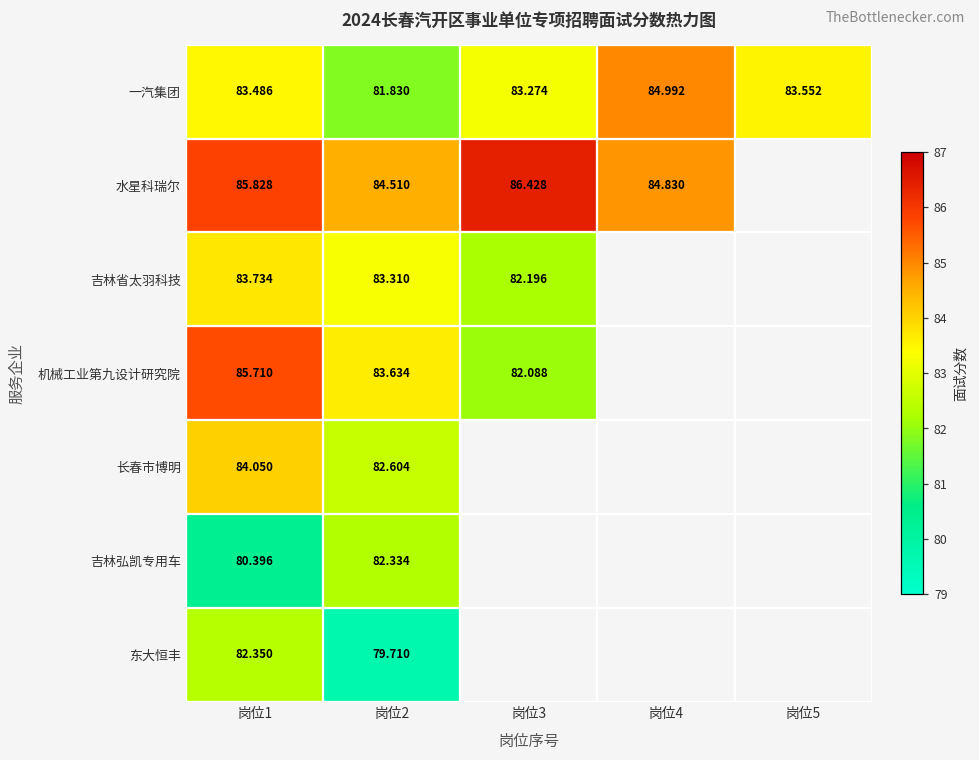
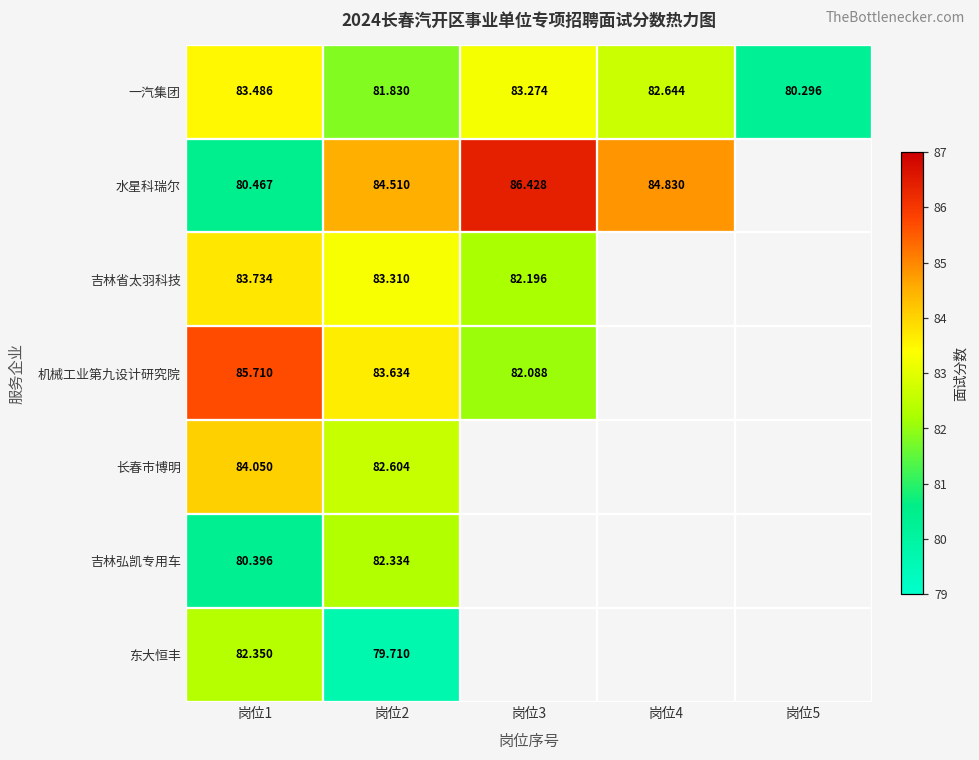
一汽集团, 岗位4: 84.992 -> 82.644
一汽集团, 岗位5: 83.552 -> 80.296
水星科瑞尔, 岗位1: 85.828 -> 80.467
